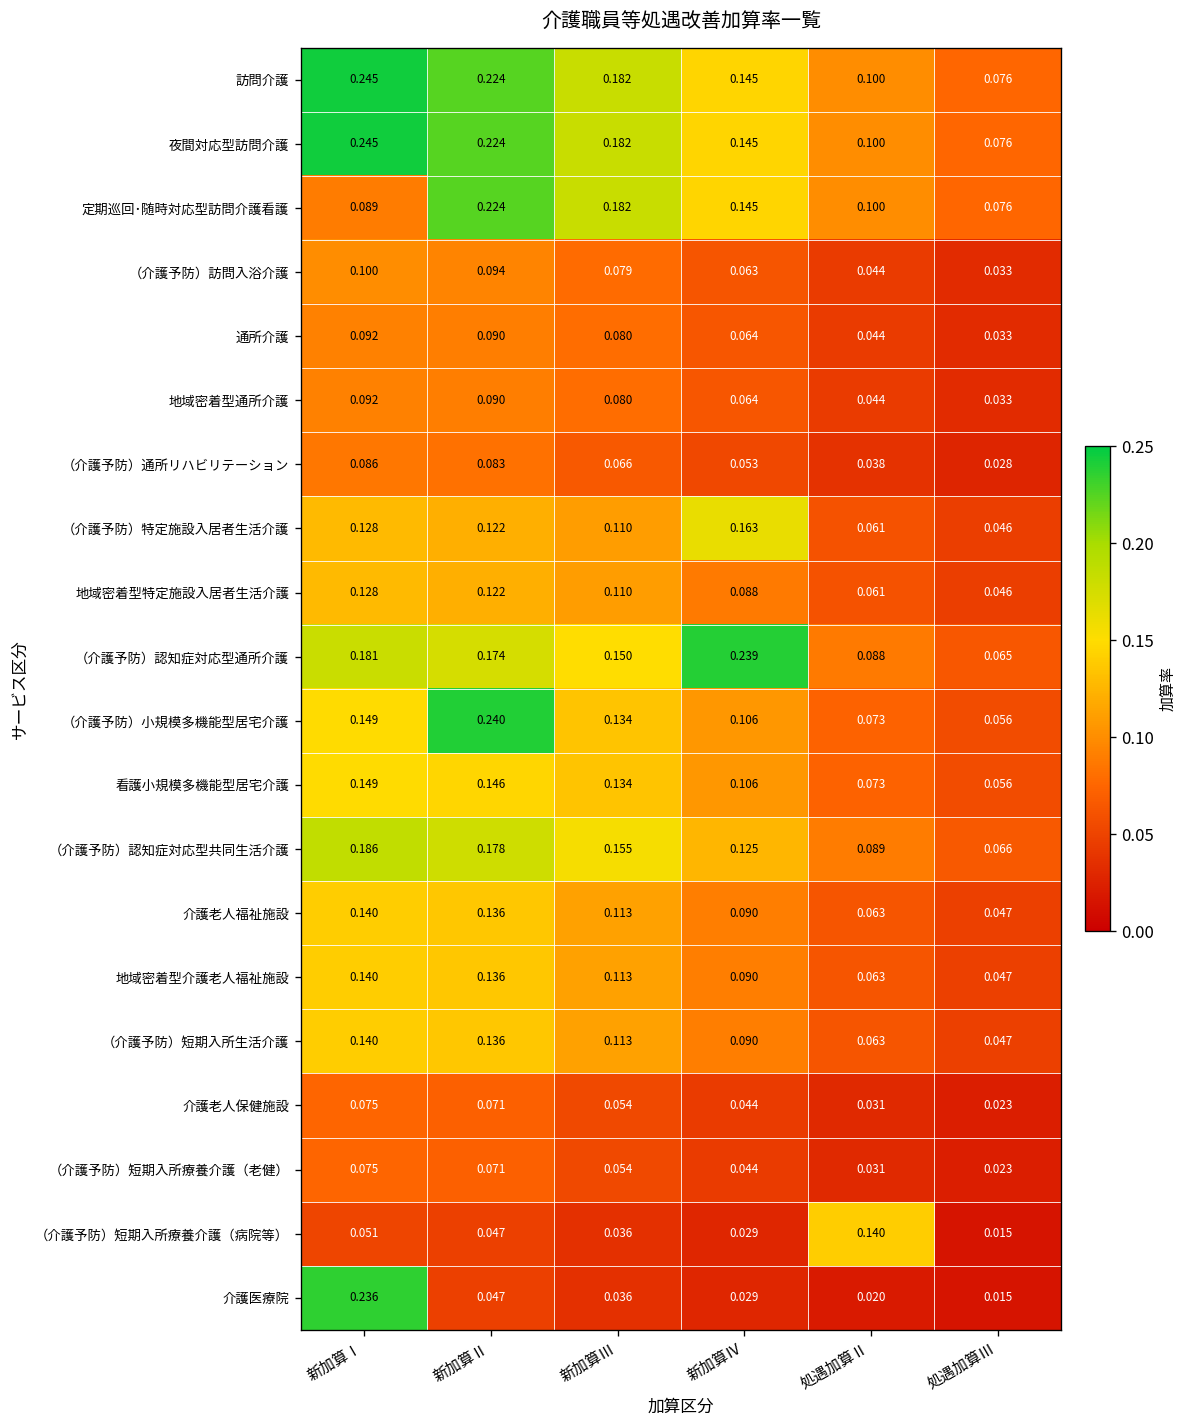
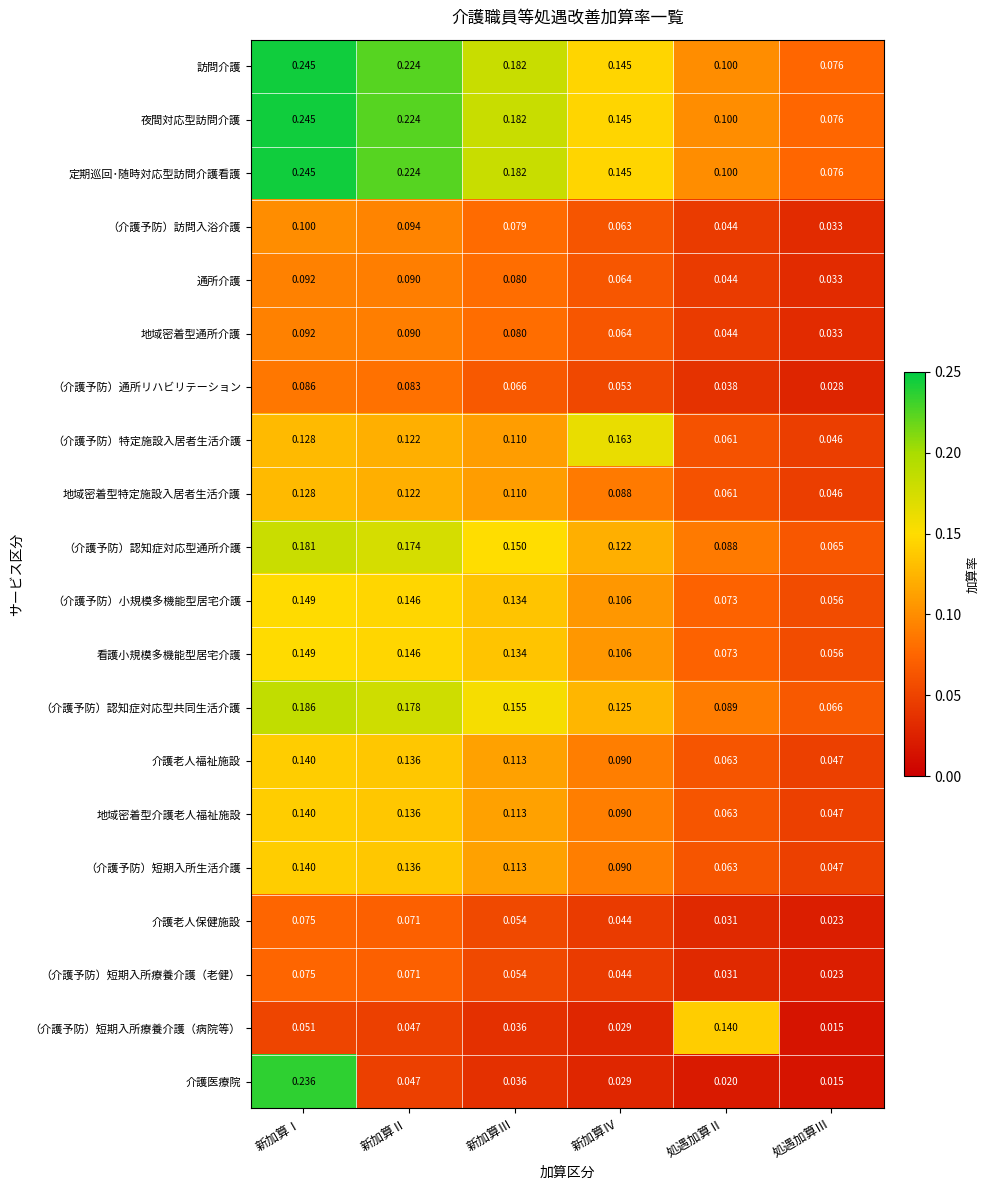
定期巡回･随時対応型訪問介護看護, 新加算Ⅰ: 0.089 -> 0.245
（介護予防）認知症対応型通所介護, 新加算Ⅳ: 0.239 -> 0.122
（介護予防）小規模多機能型居宅介護, 新加算Ⅱ: 0.240 -> 0.146
